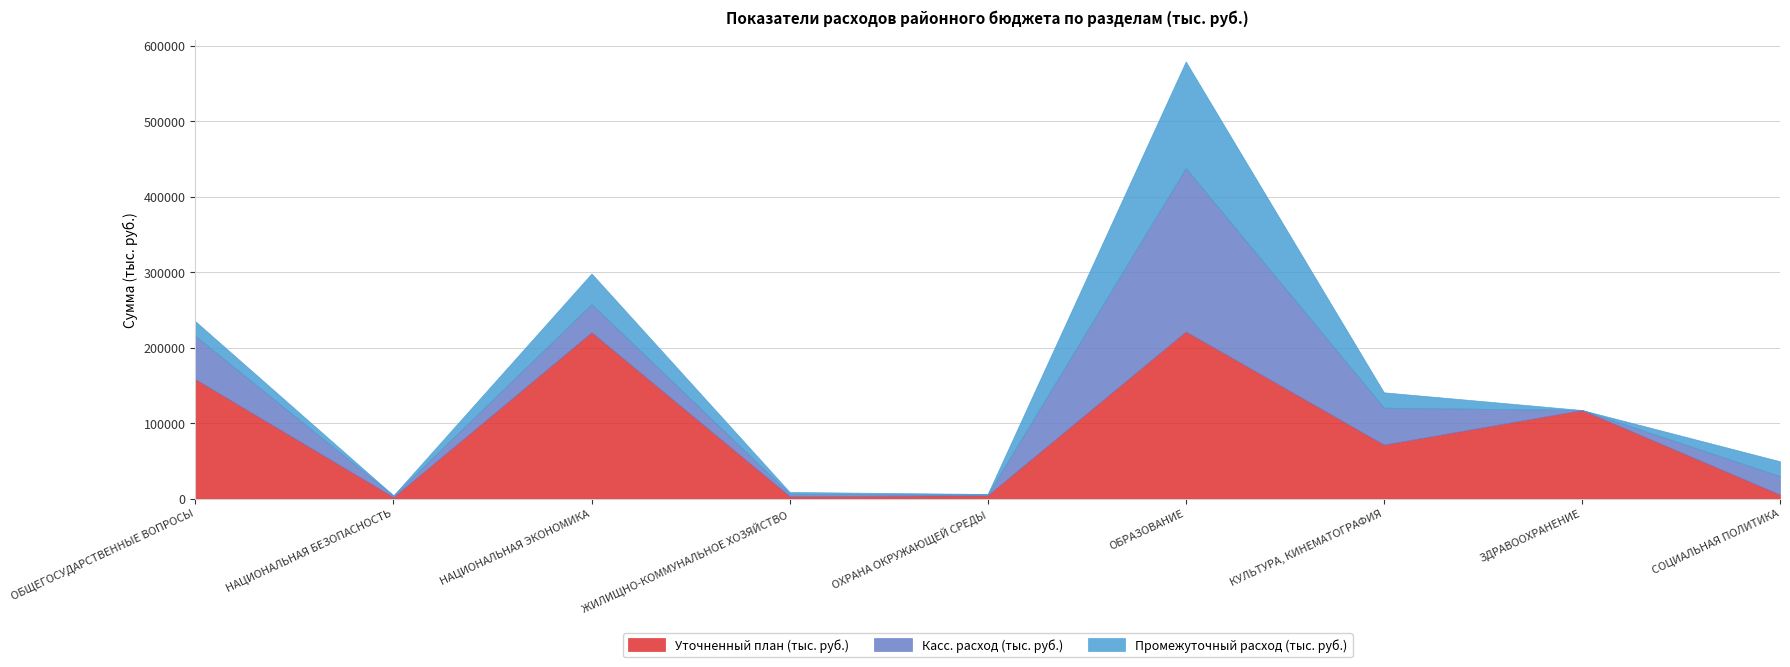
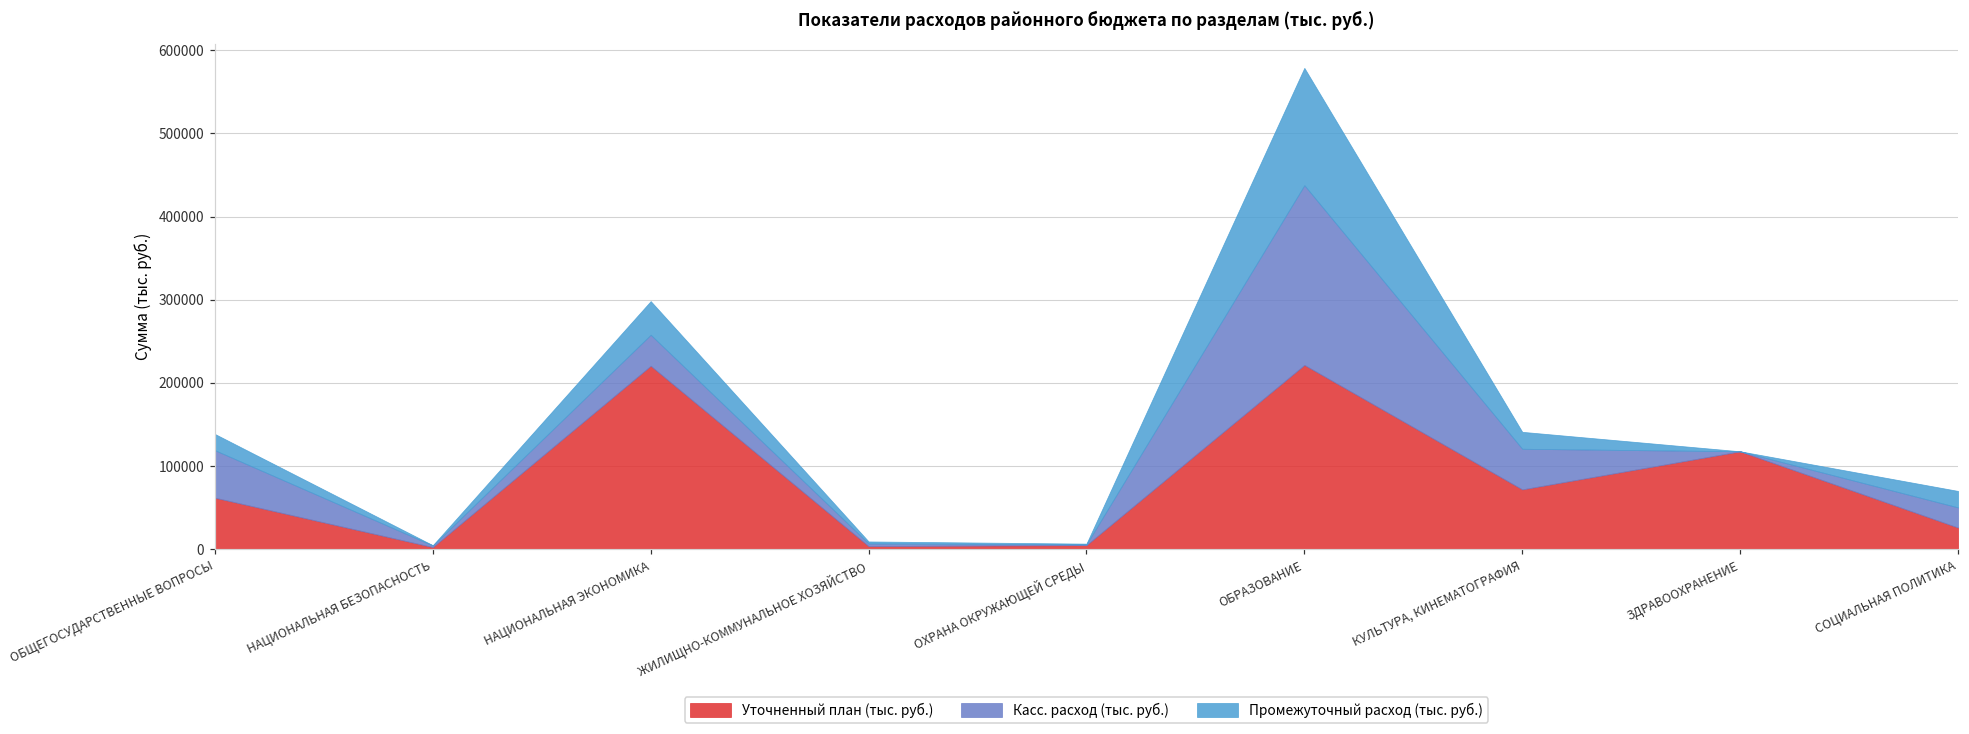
Уточненный план (тыс. руб.), ОБЩЕГОСУДАРСТВЕННЫЕ ВОПРОСЫ: 160000 -> 60000
Уточненный план (тыс. руб.), СОЦИАЛЬНАЯ ПОЛИТИКА: 10000 -> 30000
